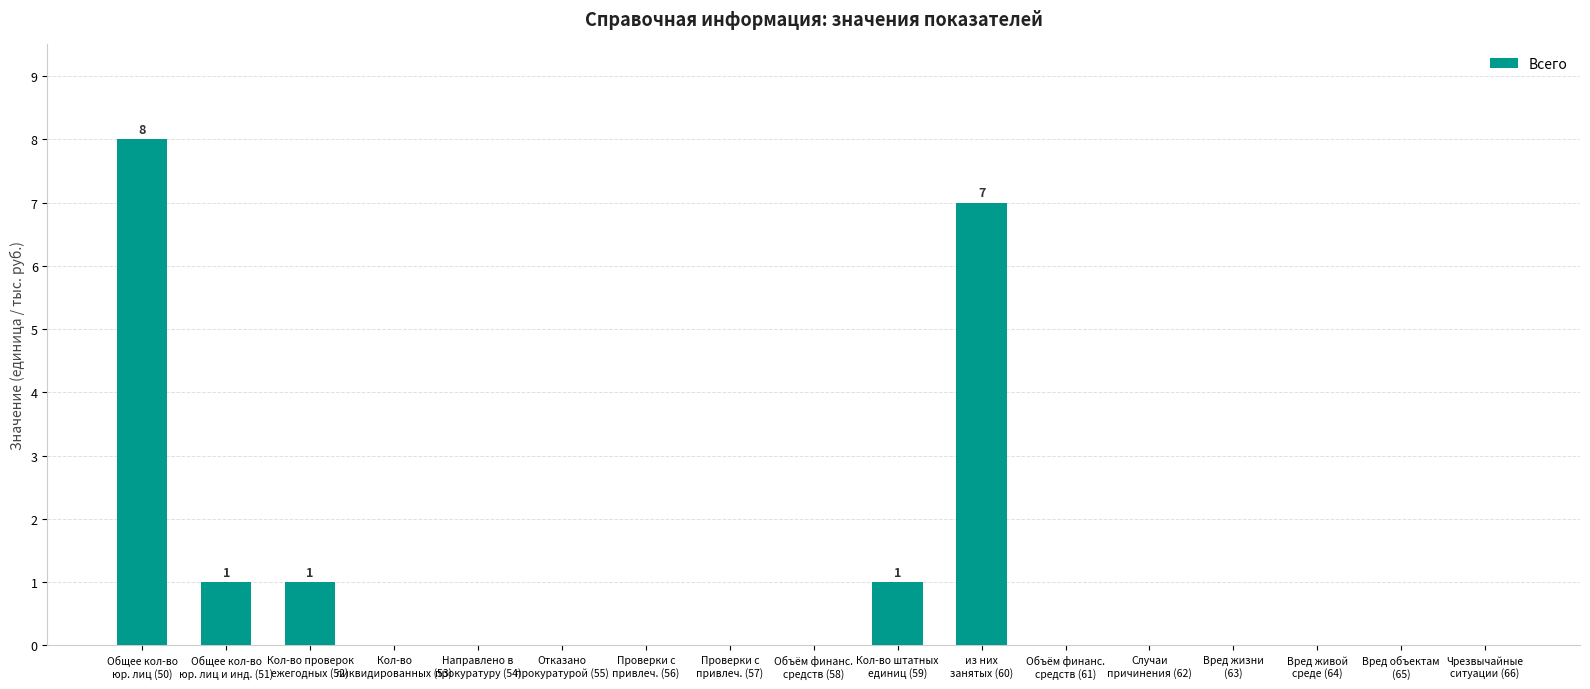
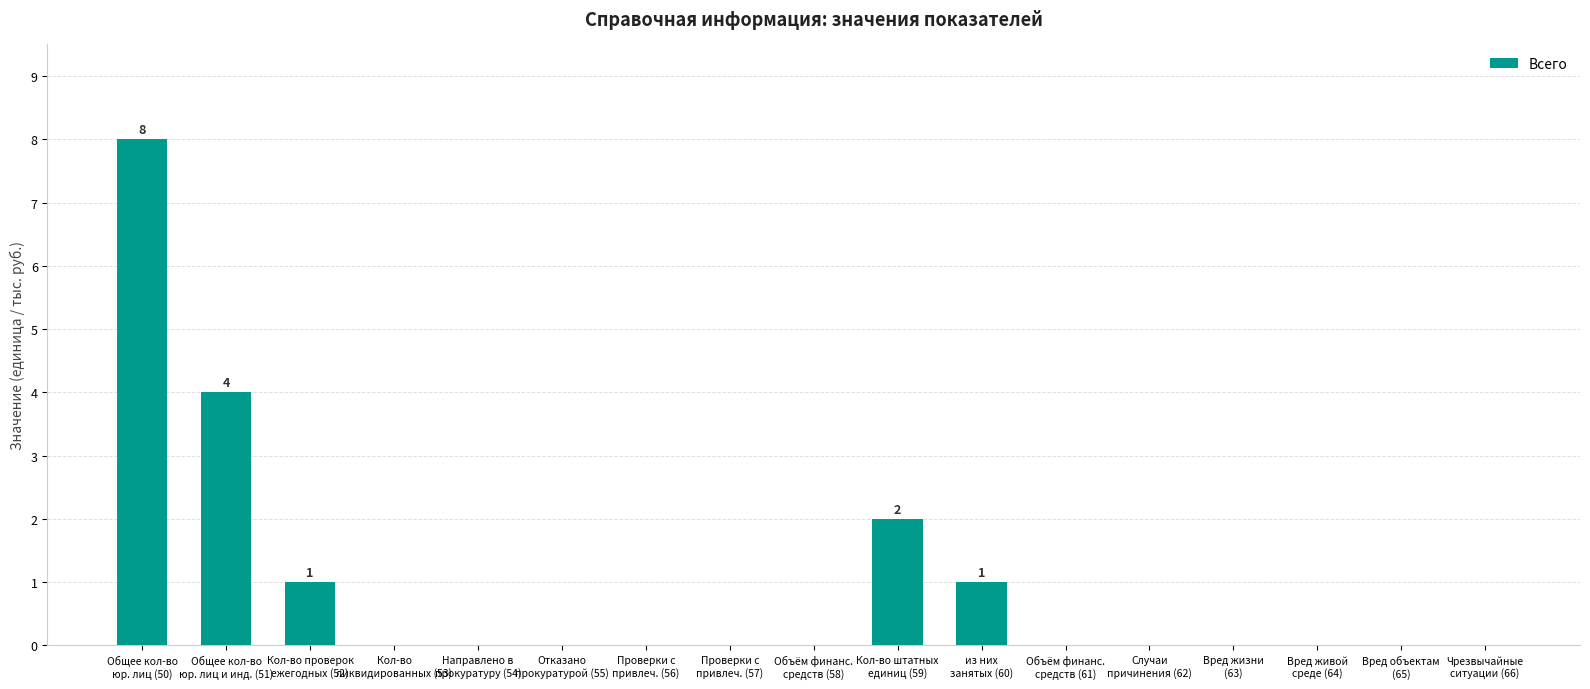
Общее кол-во юр. лиц и инд. (51): 1 -> 4
Кол-во штатных единиц (59): 1 -> 2
из них занятых (60): 7 -> 1
